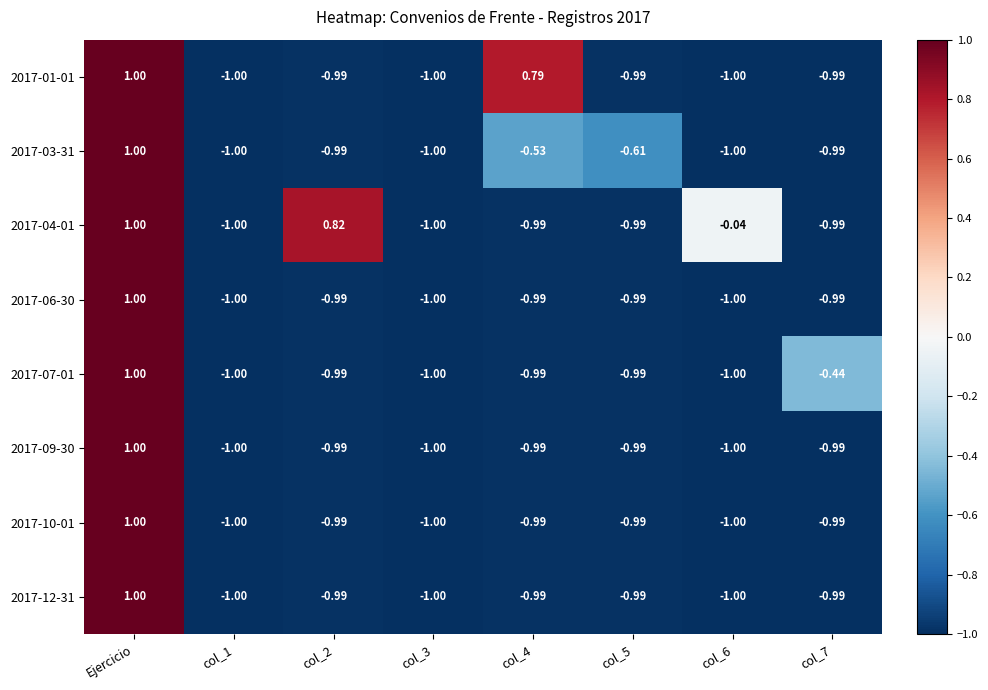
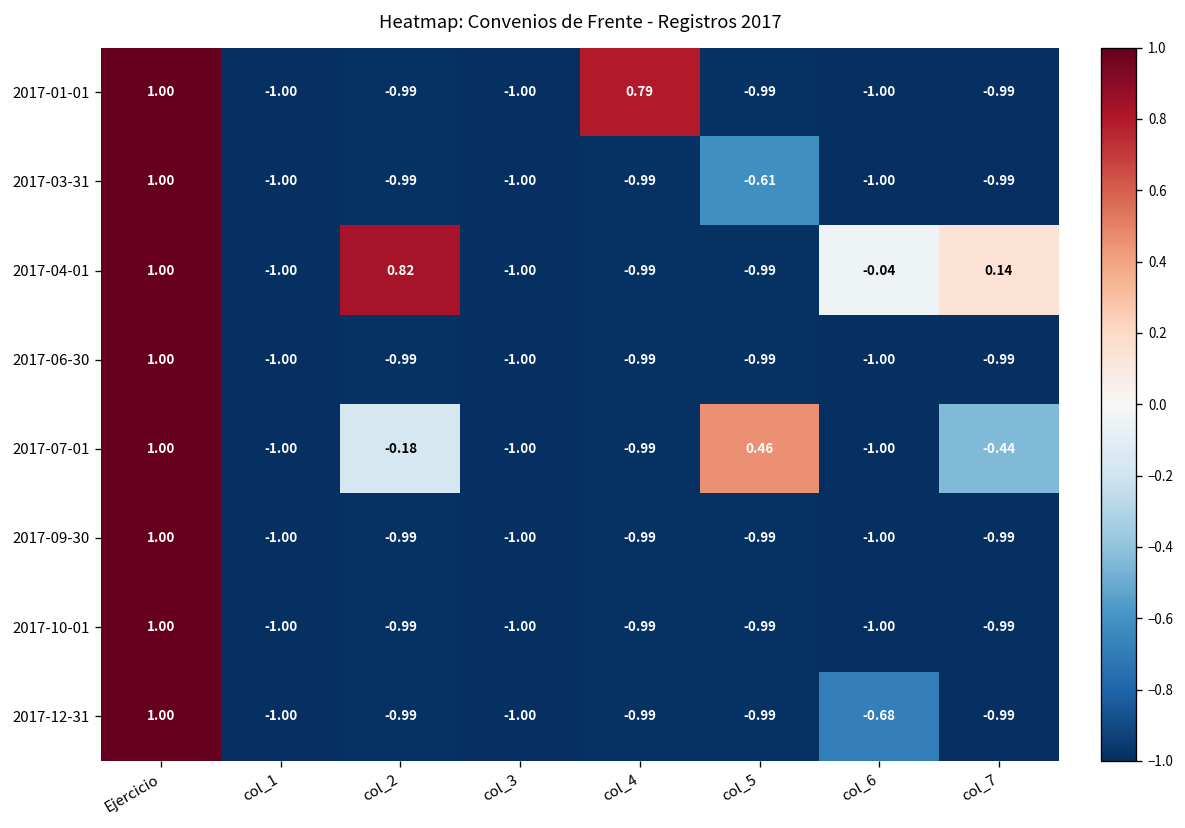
2017-03-31, col_4: -0.53 -> -0.99
2017-04-01, col_7: -0.99 -> 0.14
2017-07-01, col_2: -0.99 -> -0.18
2017-07-01, col_5: -0.99 -> 0.46
2017-12-31, col_6: -1.00 -> -0.68
